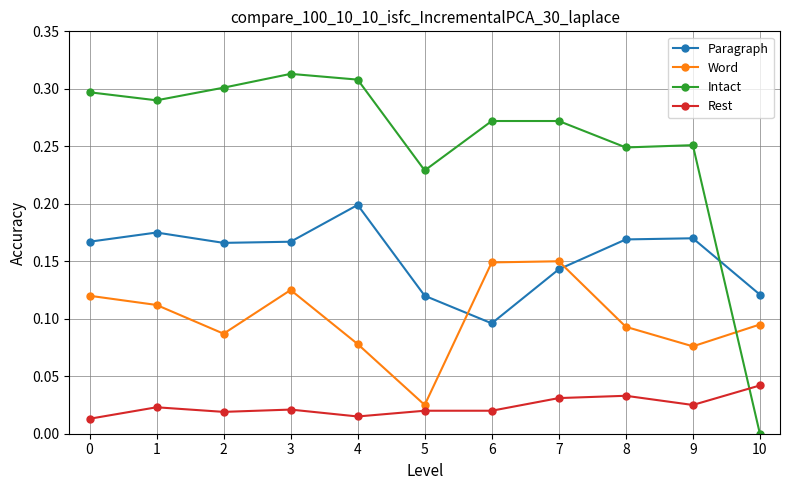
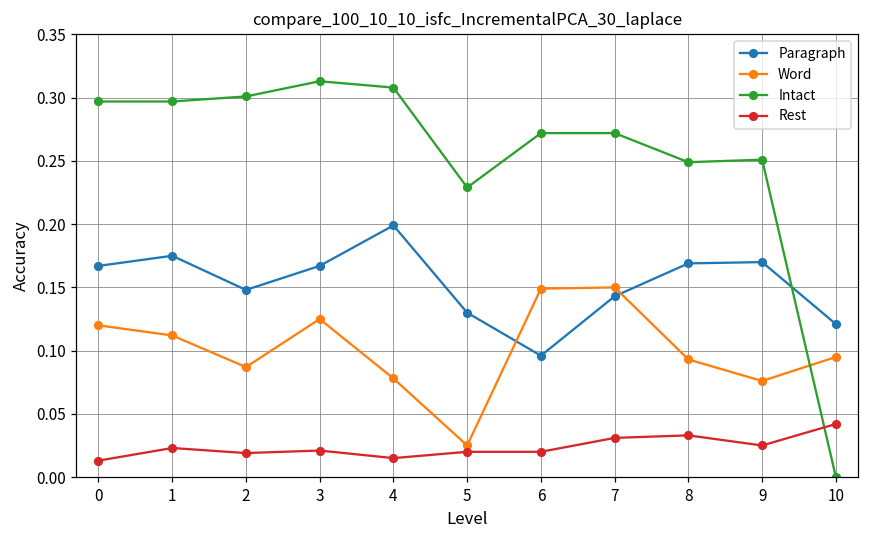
Intact, 1: 0.290 -> 0.297
Paragraph, 2: 0.166 -> 0.148
Paragraph, 5: 0.12 -> 0.13
